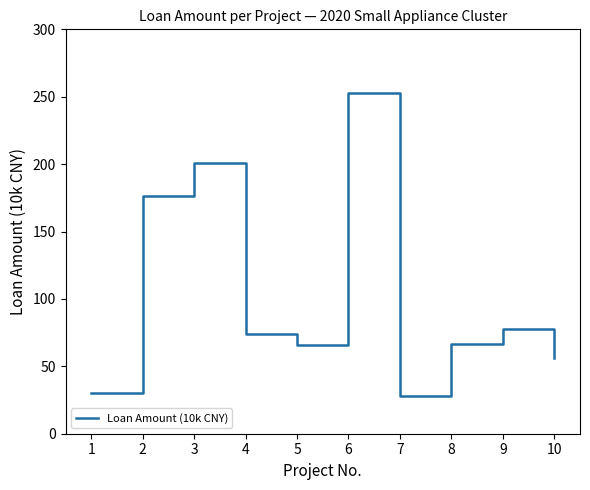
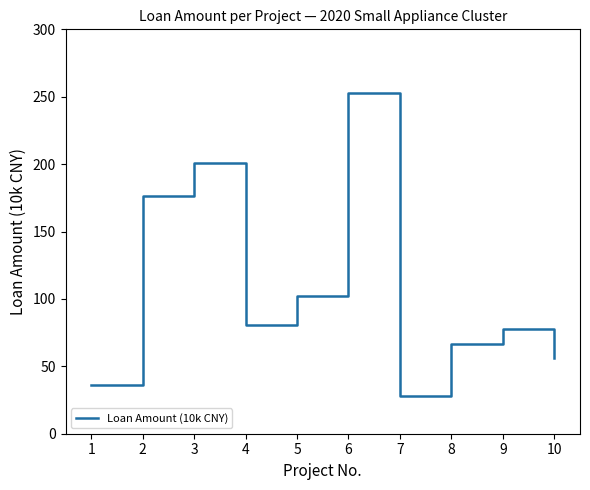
1: 30 -> 36
4: 74 -> 81
5: 66 -> 102
